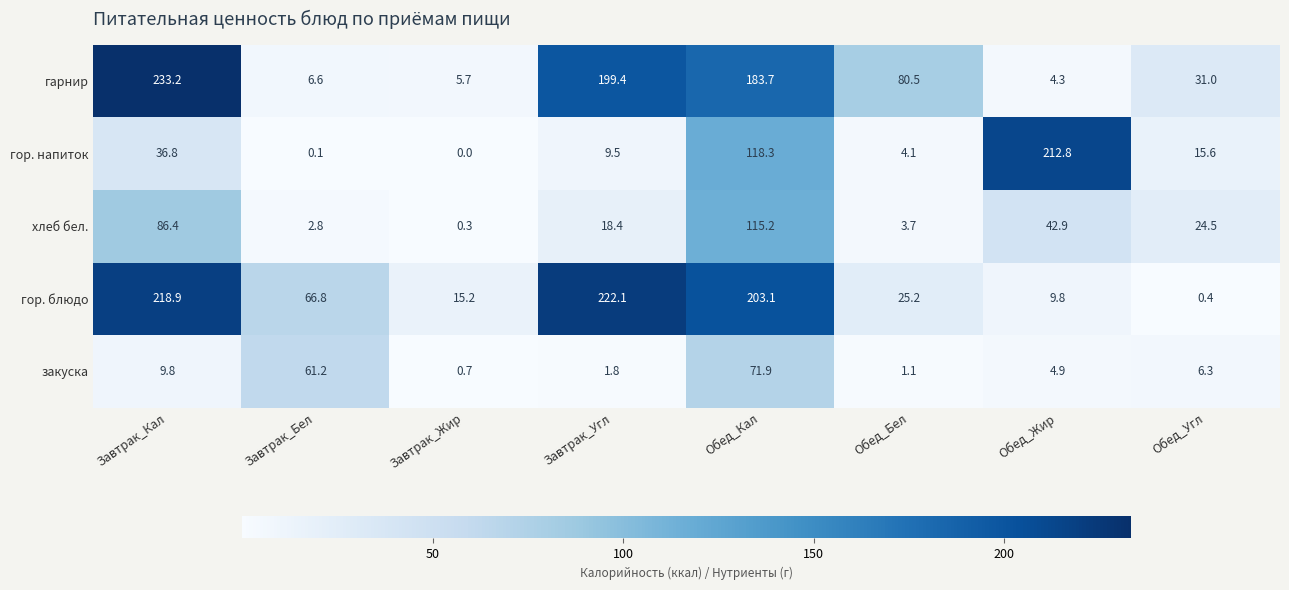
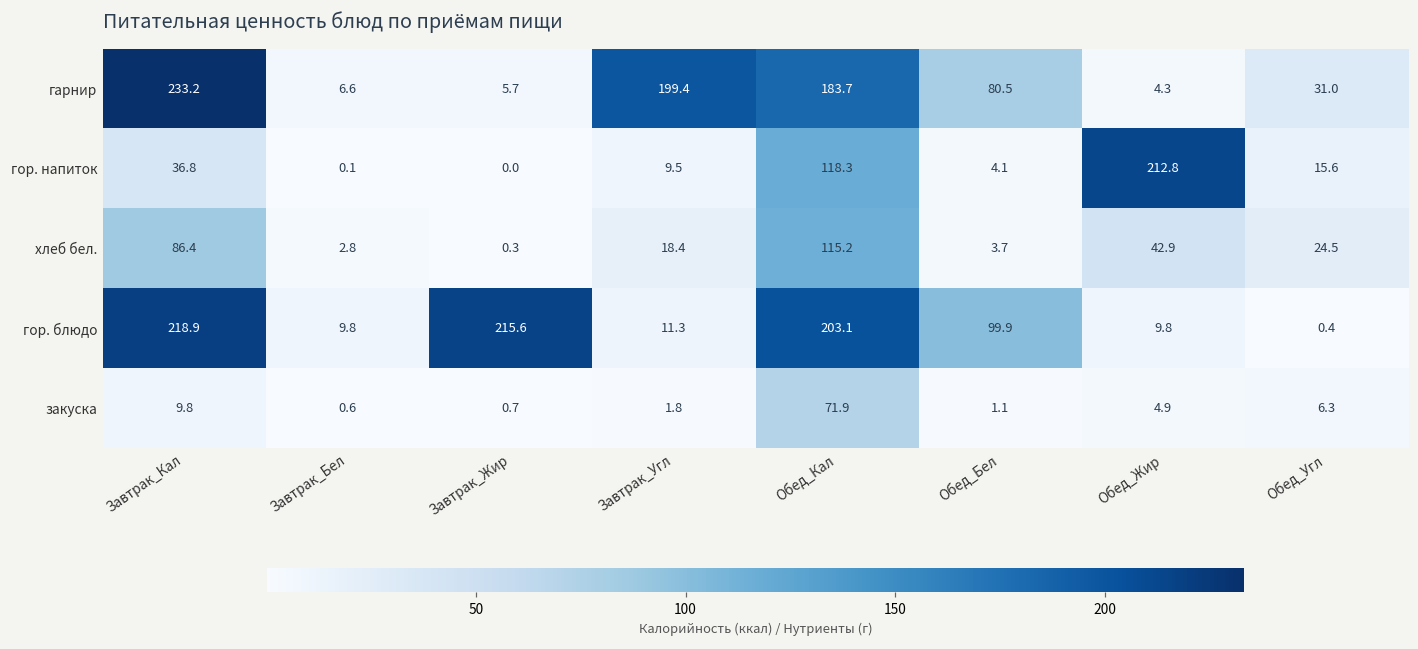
гор. блюдо, Завтрак_Бел: 66.8 -> 9.8
гор. блюдо, Завтрак_Жир: 15.2 -> 215.6
гор. блюдо, Завтрак_Угл: 222.1 -> 11.3
гор. блюдо, Обед_Бел: 25.2 -> 99.9
закуска, Завтрак_Бел: 61.2 -> 0.6
